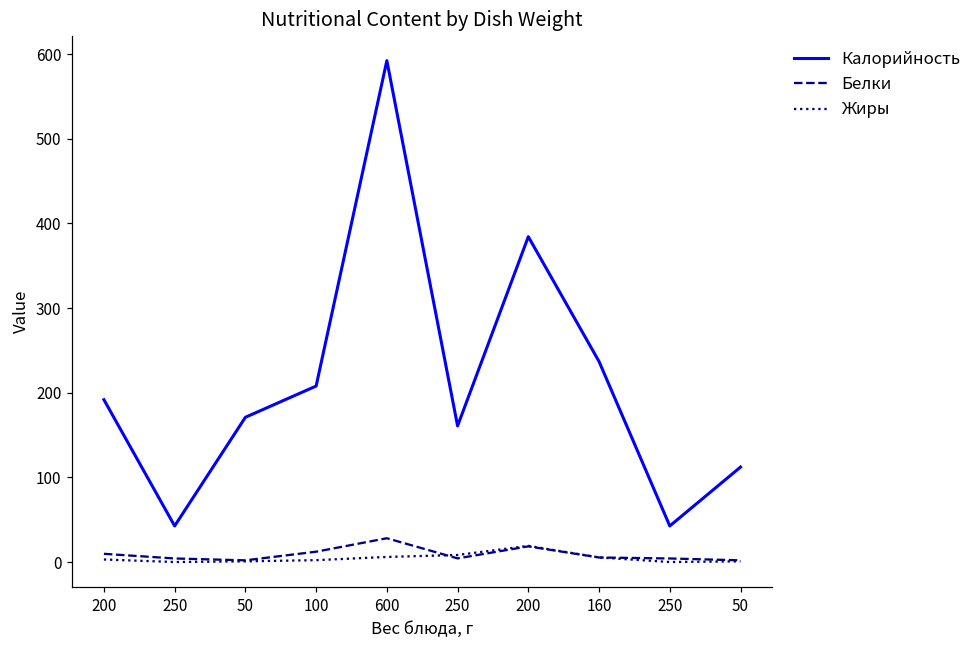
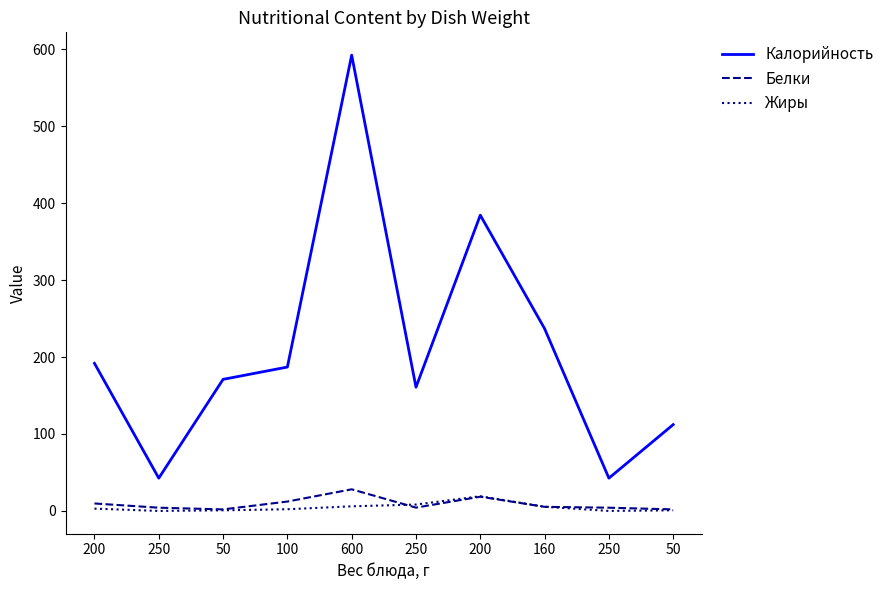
Калорийность, 100: 210 -> 190
